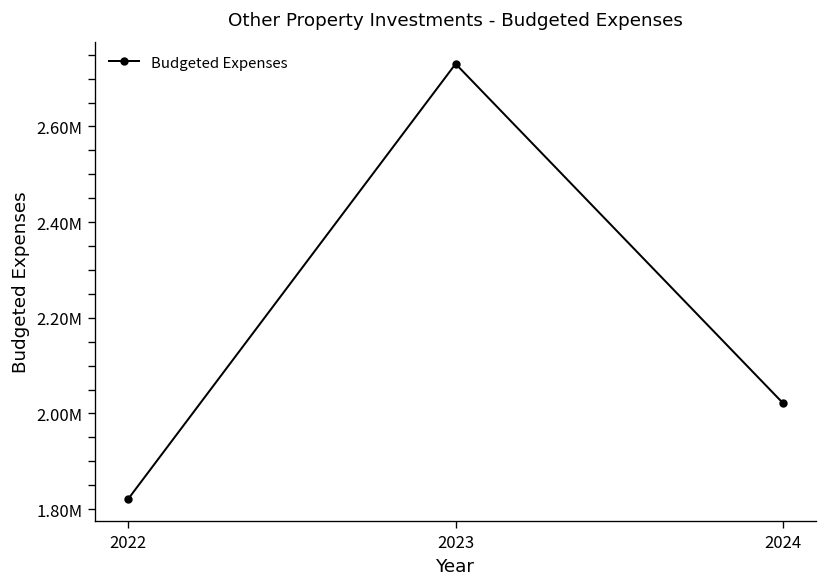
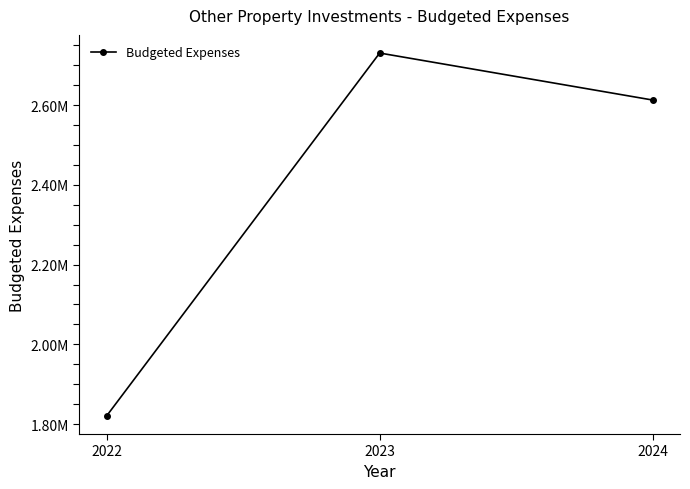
2024: 2020000 -> 2610000
